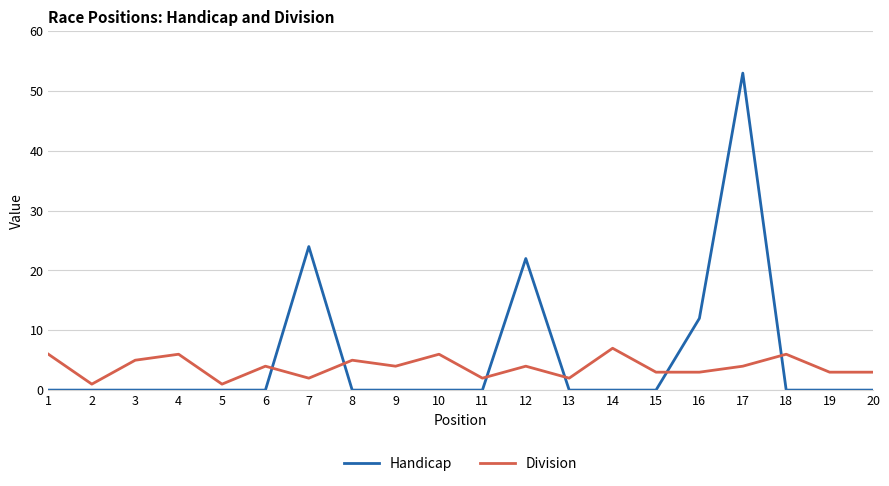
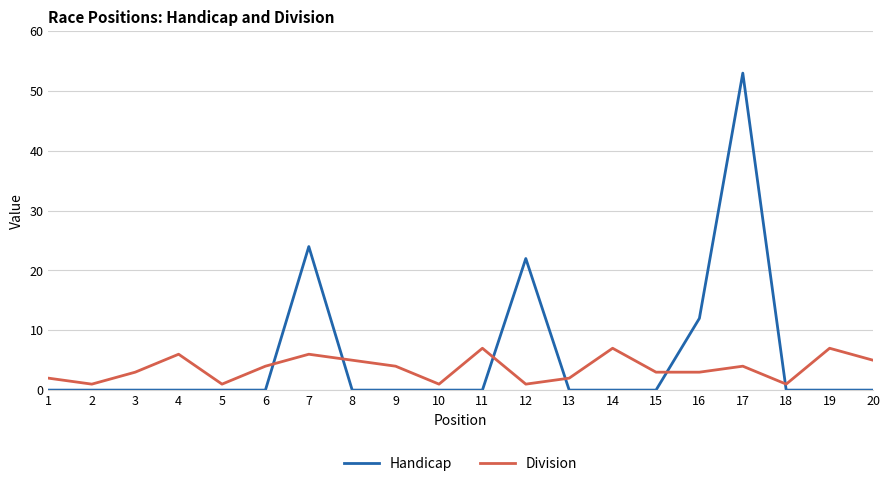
Division, 1: 6 -> 2
Division, 3: 5 -> 3
Division, 7: 2 -> 6
Division, 10: 6 -> 1
Division, 11: 2 -> 7
Division, 12: 4 -> 1
Division, 18: 6 -> 1
Division, 19: 3 -> 7
Division, 20: 3 -> 5
